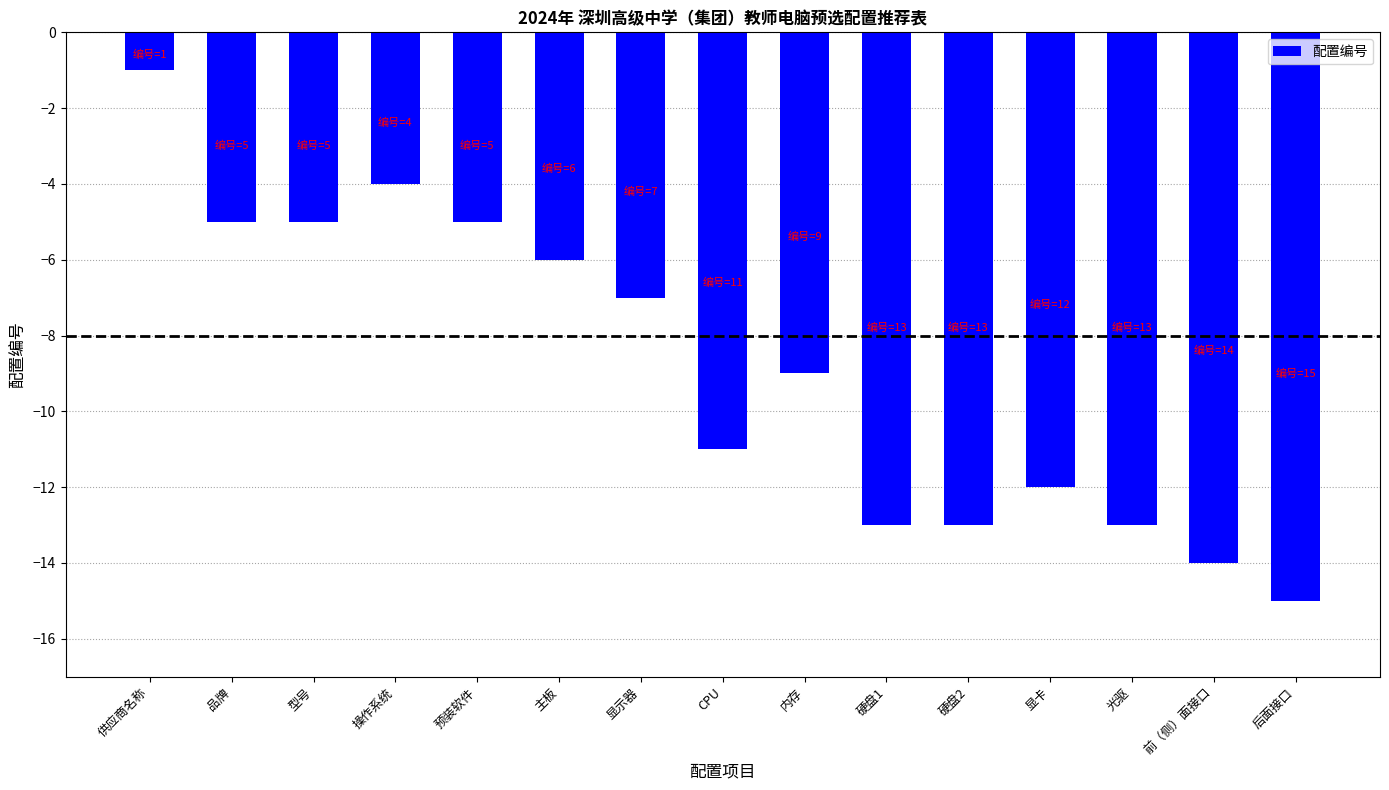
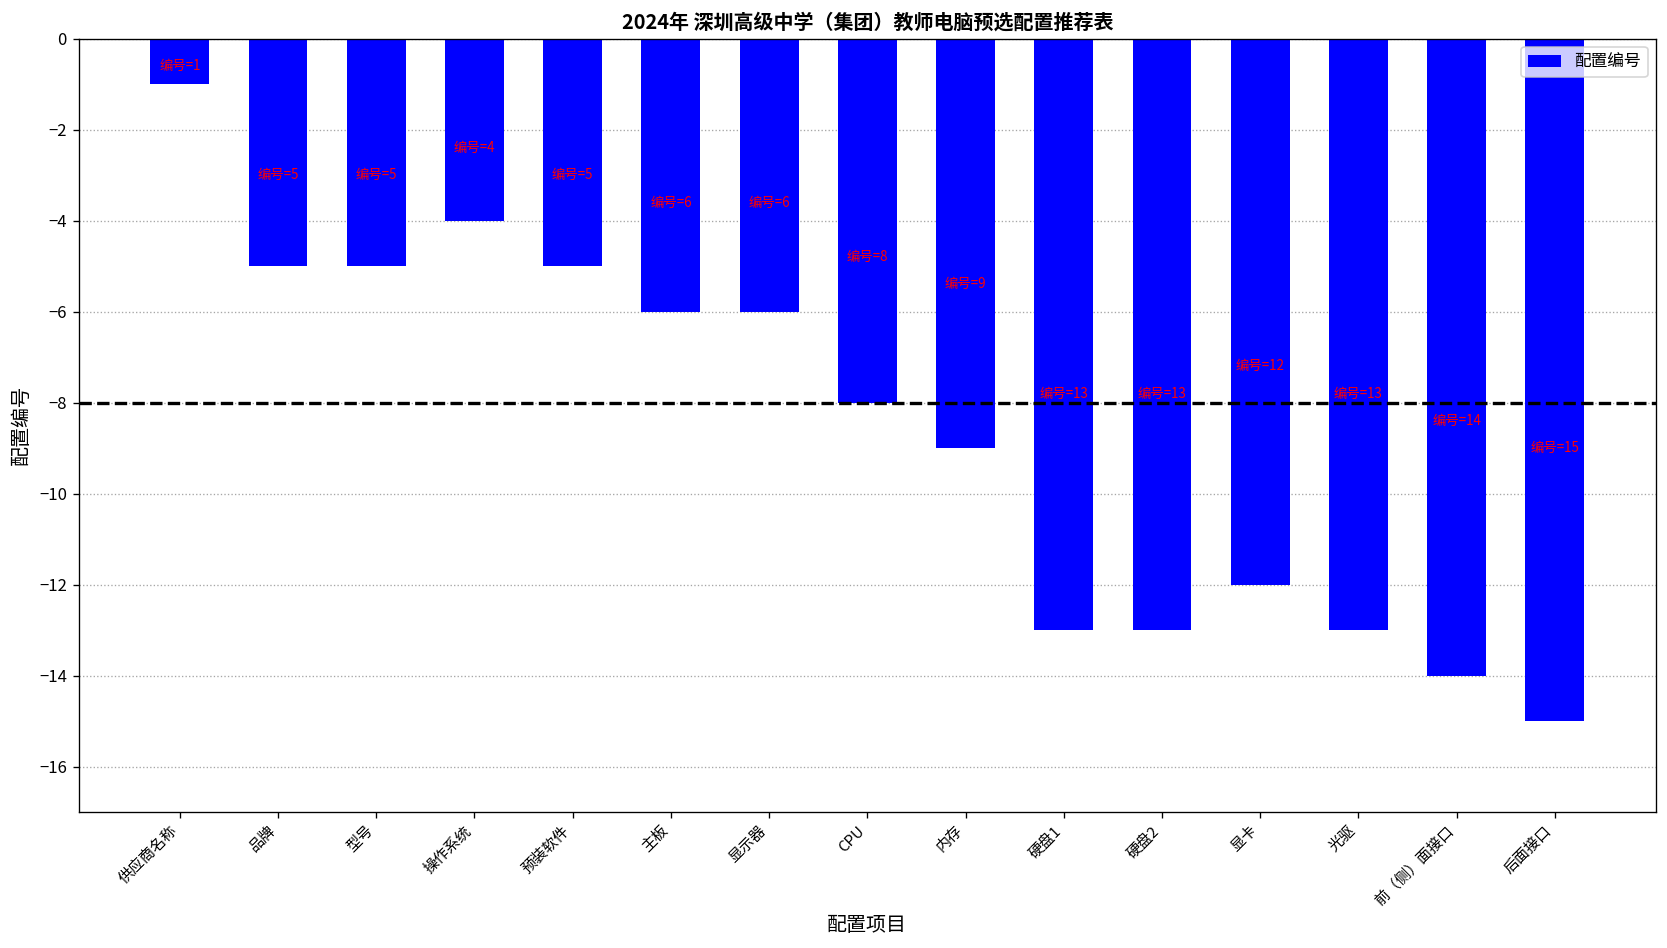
显示器: 7 -> 6
CPU: 11 -> 8
